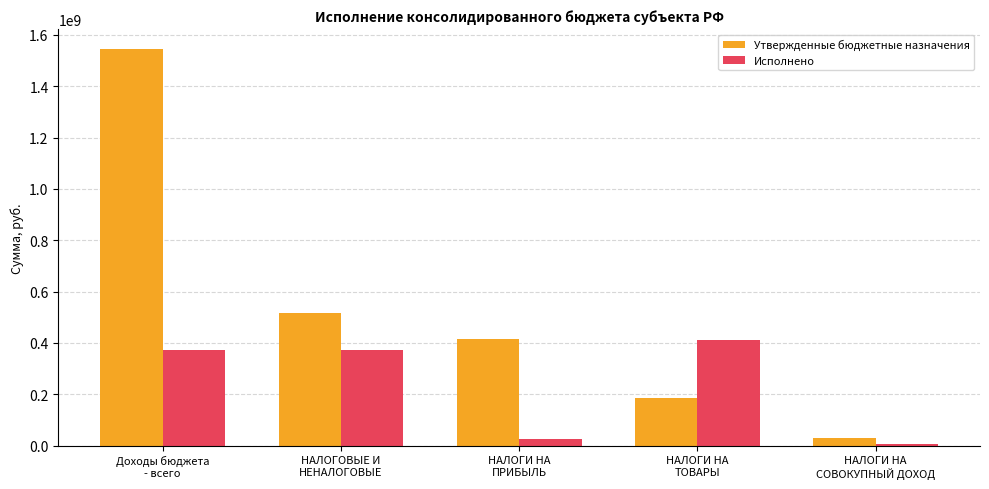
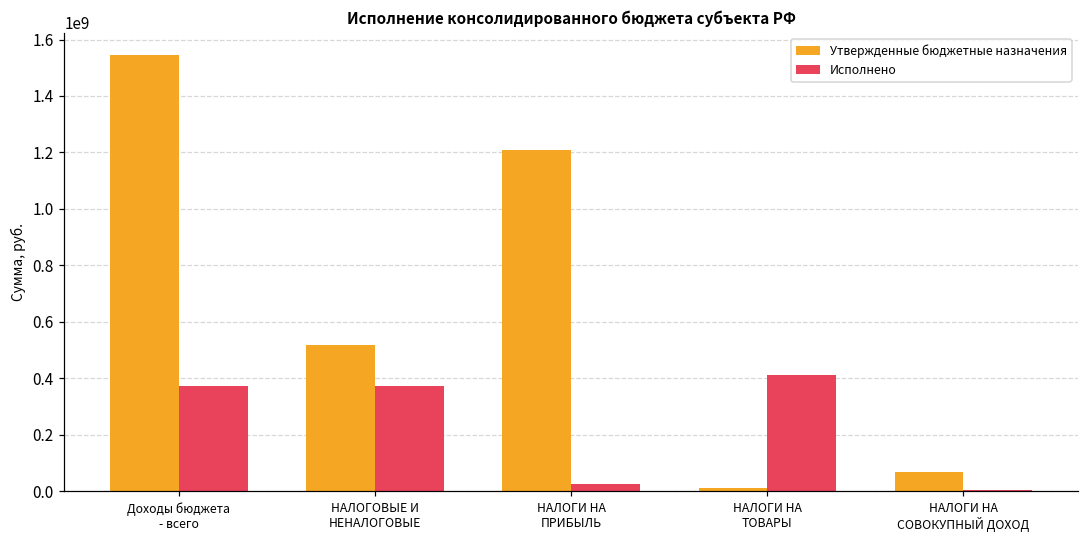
Утвержденные бюджетные назначения, НАЛОГИ НА ПРИБЫЛЬ: 420000000 -> 1210000000
Утвержденные бюджетные назначения, НАЛОГИ НА ТОВАРЫ: 190000000 -> 10000000
Утвержденные бюджетные назначения, НАЛОГИ НА СОВОКУПНЫЙ ДОХОД: 30000000 -> 70000000
